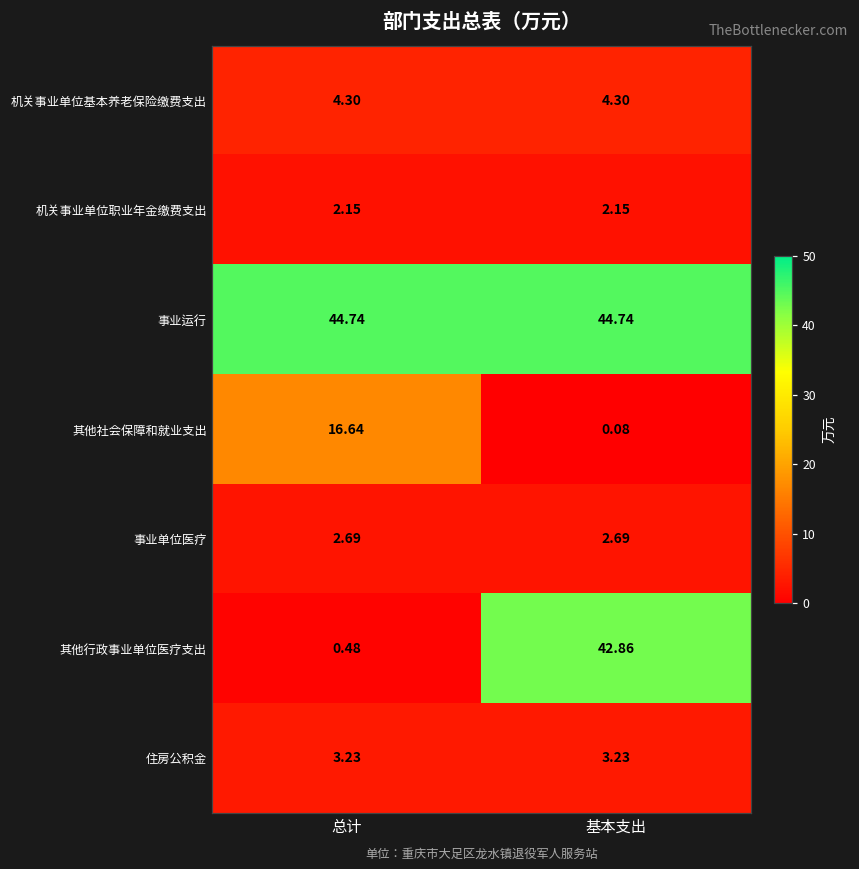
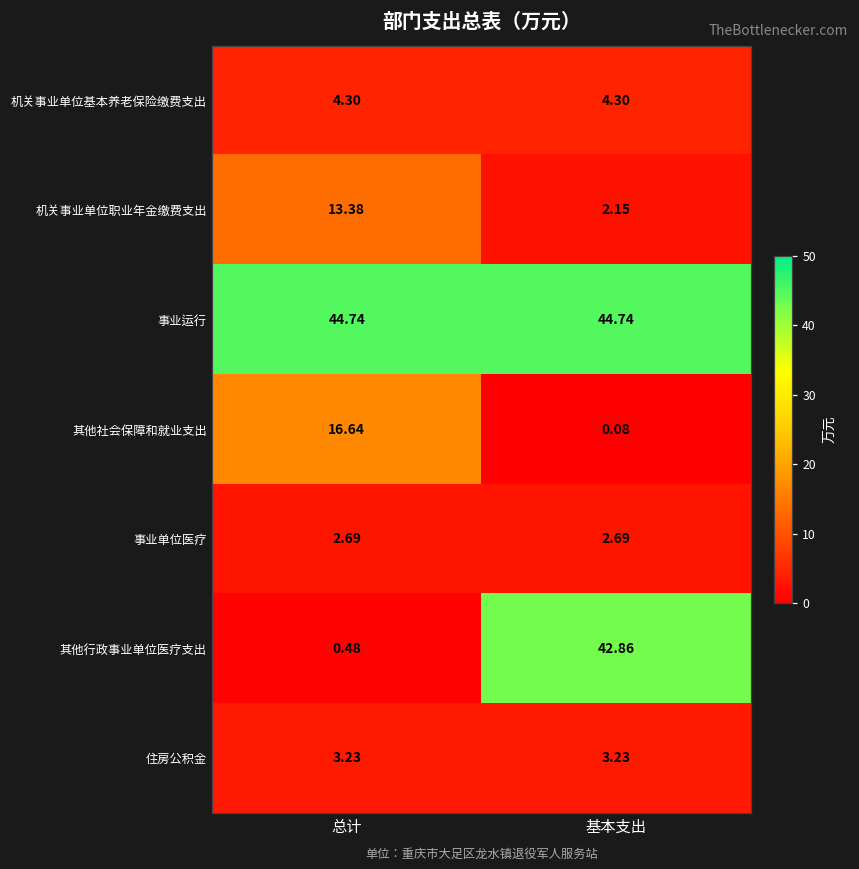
机关事业单位职业年金缴费支出, 总计: 2.15 -> 13.38
